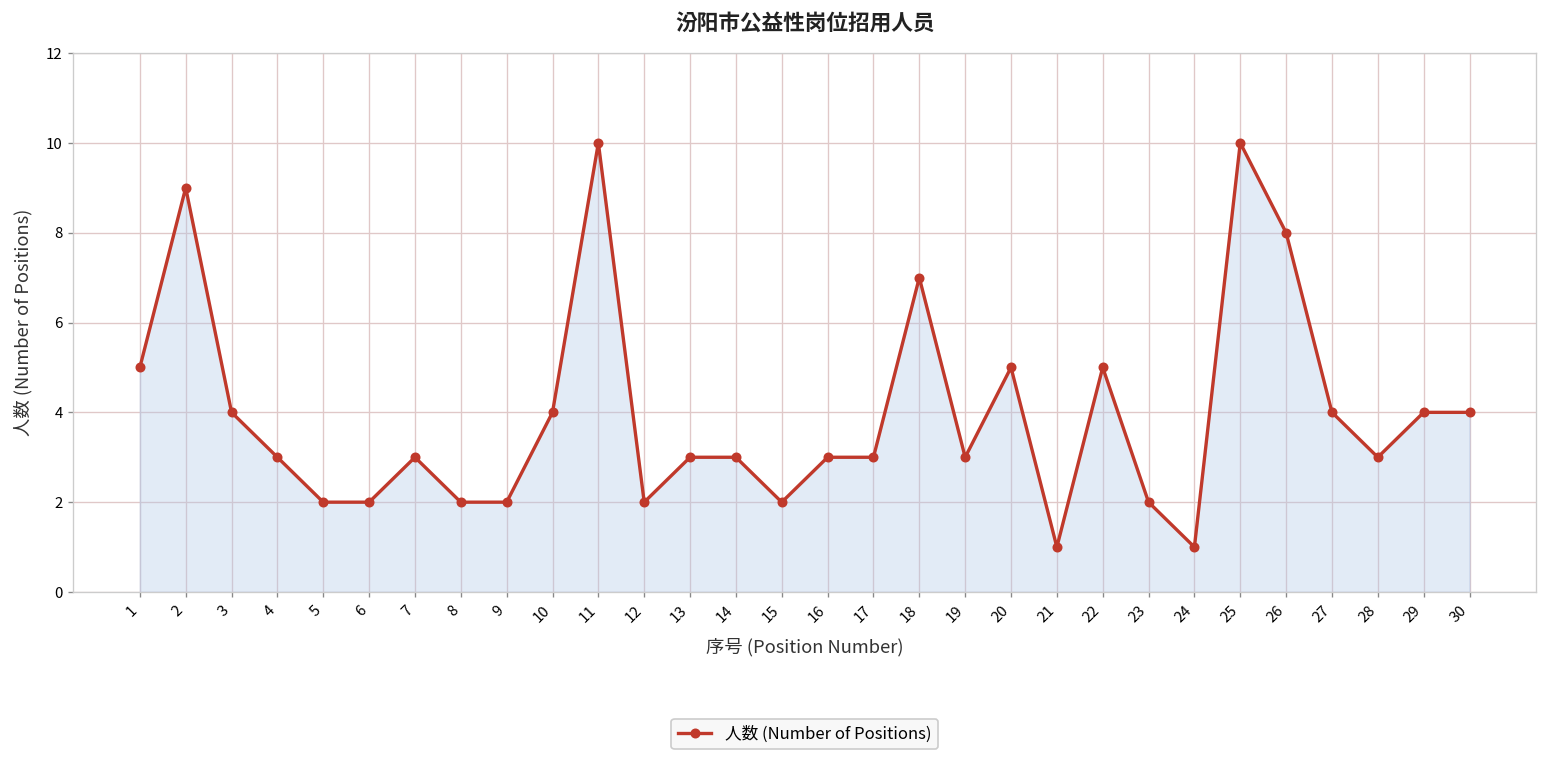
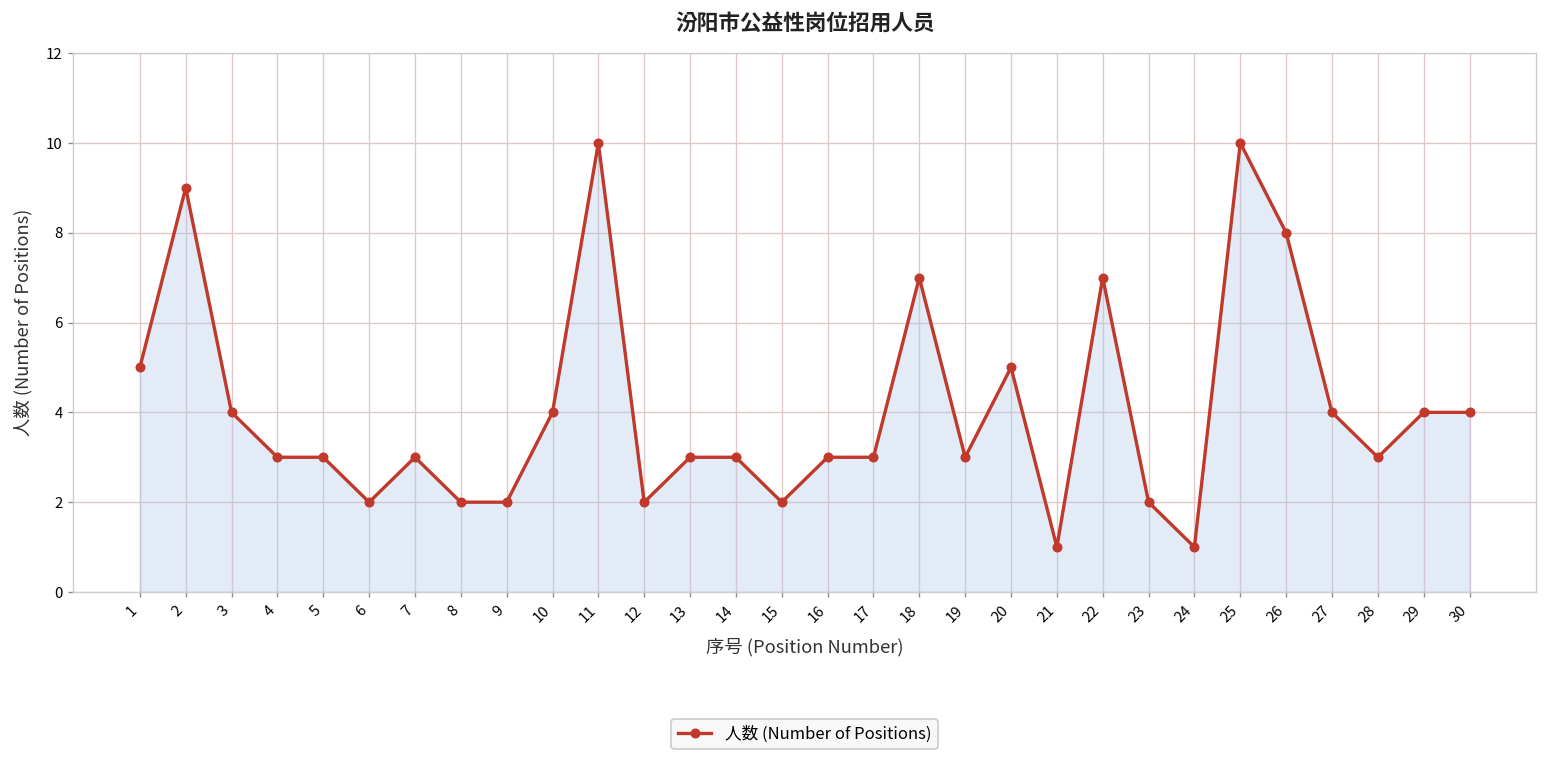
5: 2 -> 3
22: 5 -> 7
